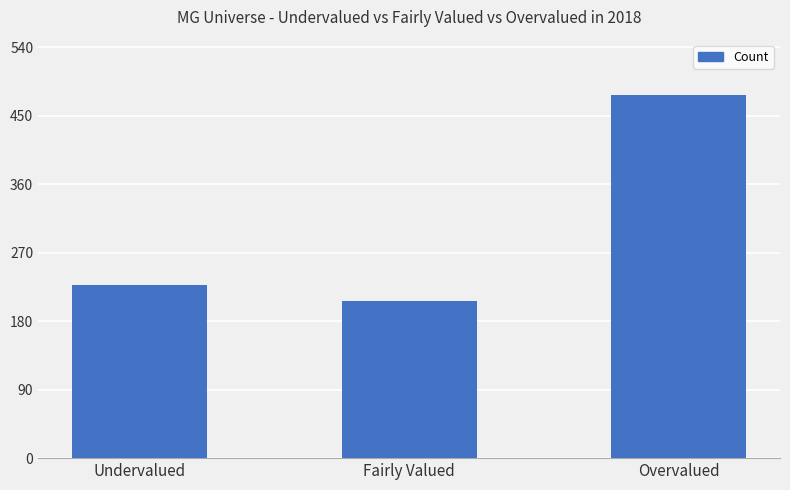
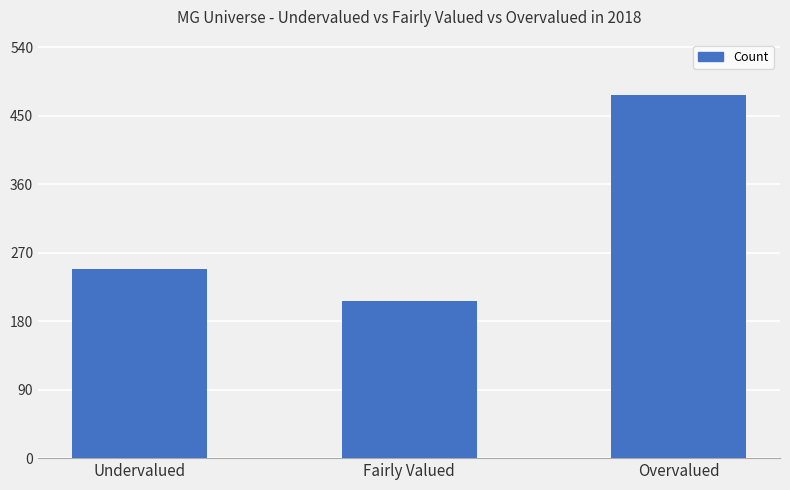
Undervalued: 230 -> 250
